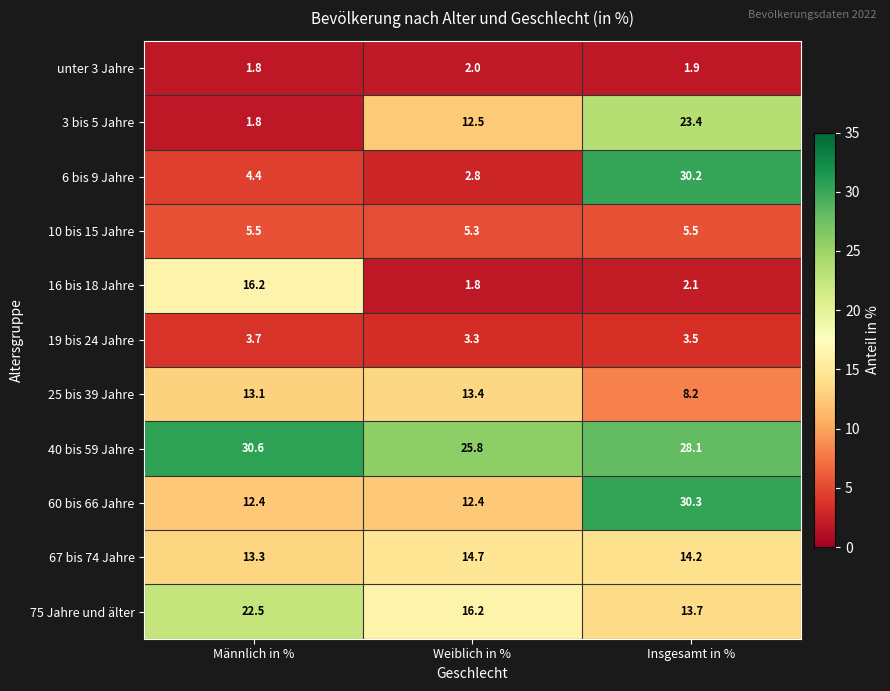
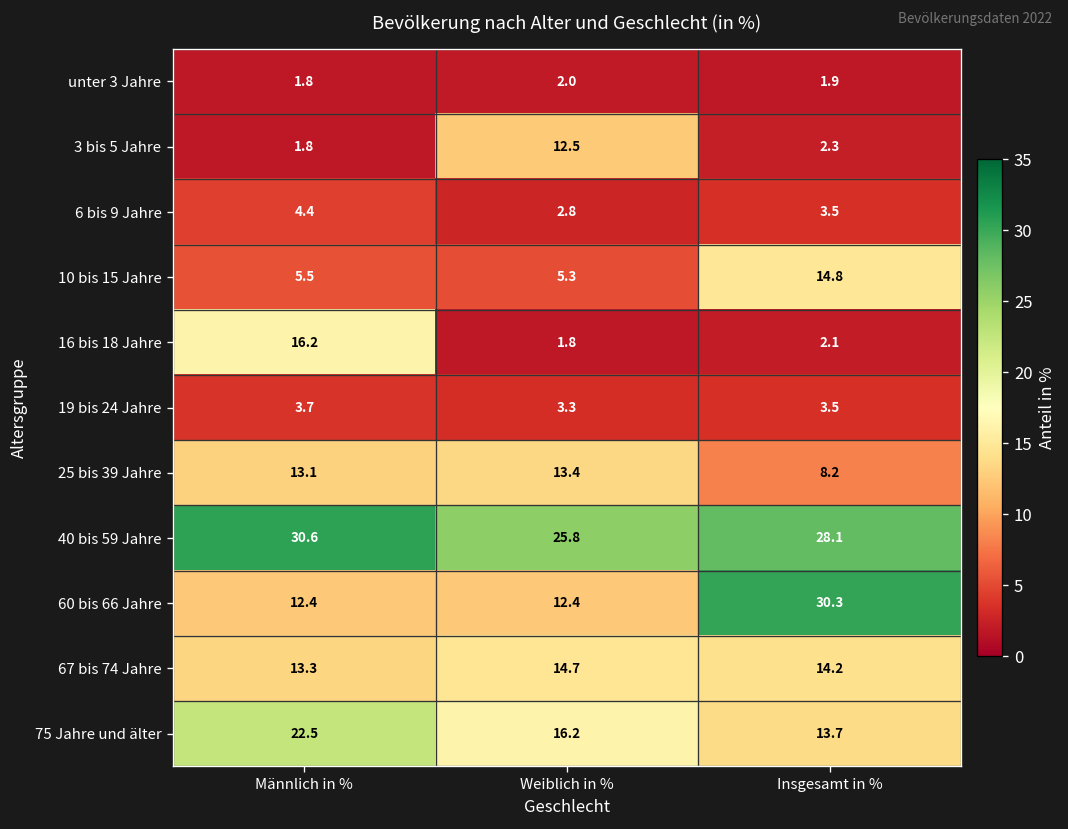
3 bis 5 Jahre, Insgesamt in %: 23.4 -> 2.3
6 bis 9 Jahre, Insgesamt in %: 30.2 -> 3.5
10 bis 15 Jahre, Insgesamt in %: 5.5 -> 14.8
